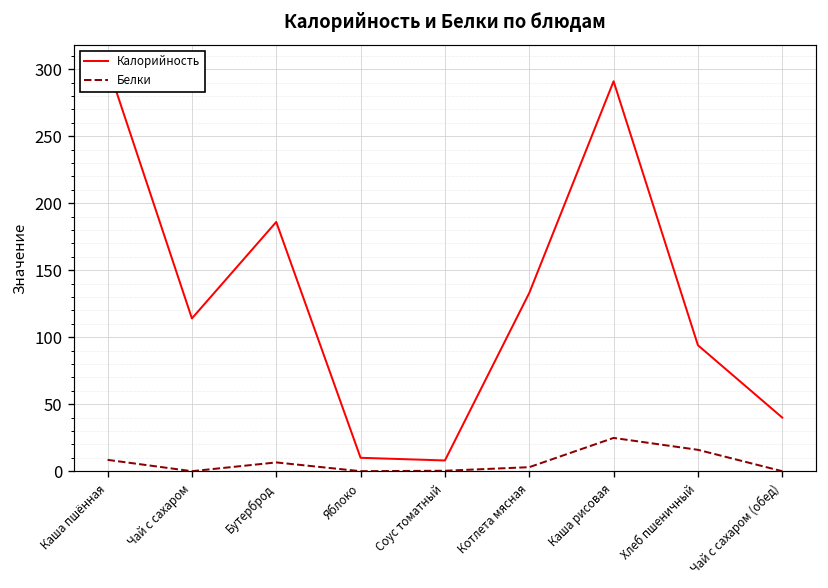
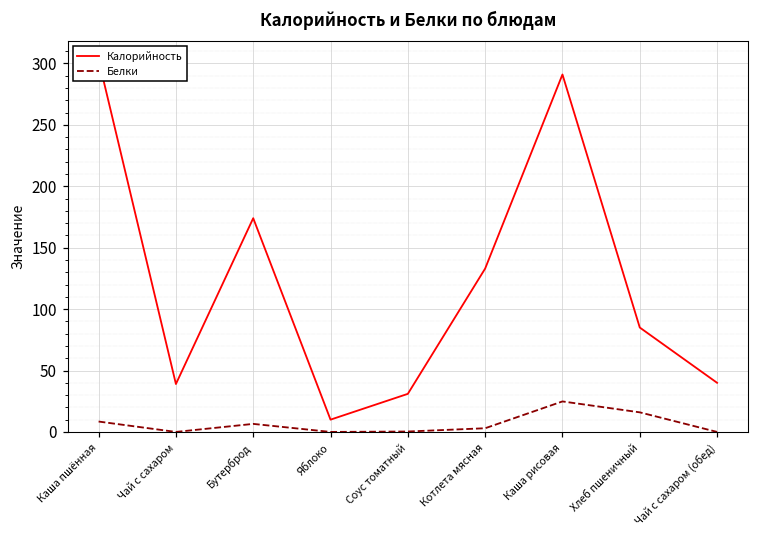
Калорийность, Чай с сахаром: 114 -> 39
Калорийность, Бутерброд: 186 -> 174
Калорийность, Соус томатный: 8 -> 31
Калорийность, Хлеб пшеничный: 94 -> 85
